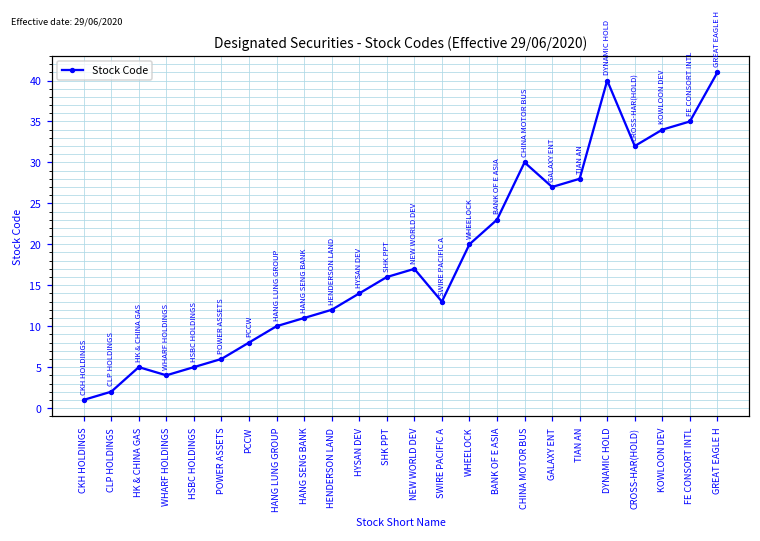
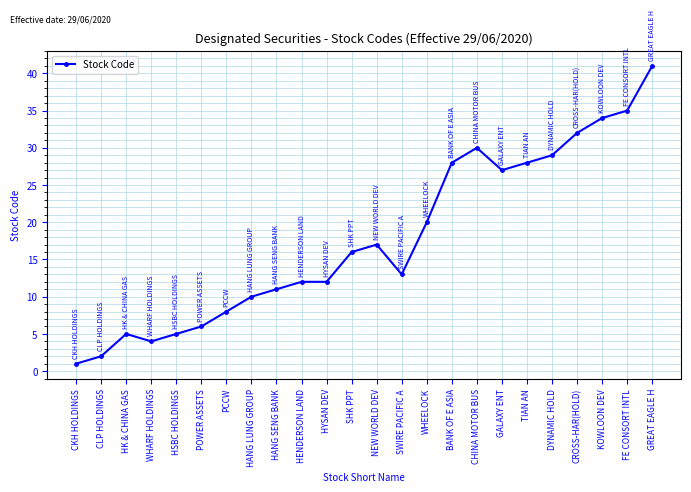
HYSAN DEV: 14 -> 12
BANK OF E ASIA: 23 -> 28
DYNAMIC HOLD: 40 -> 29
